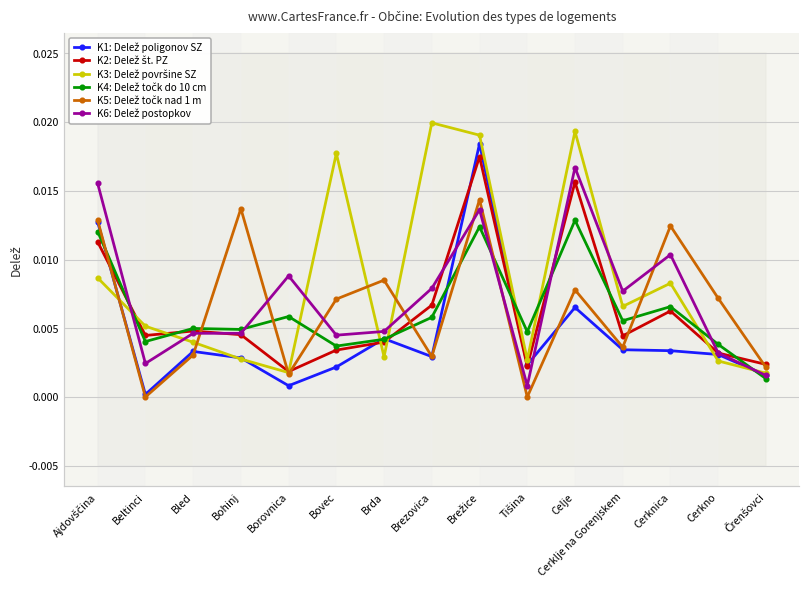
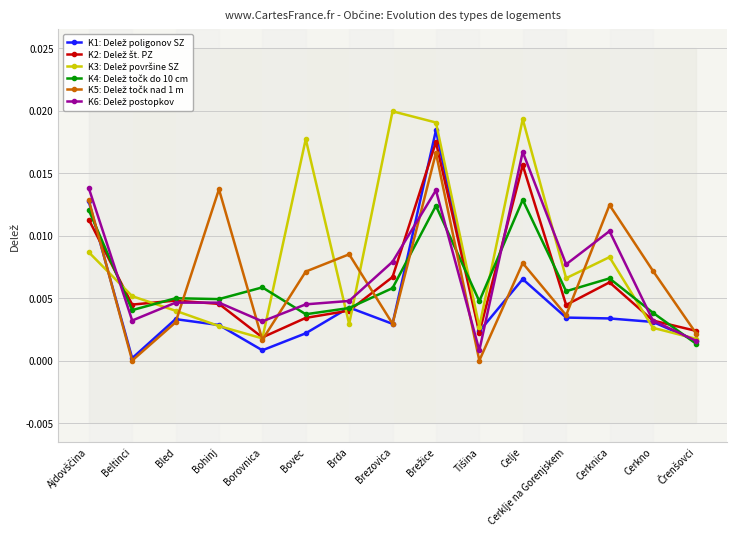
K6: Delež postopkov, Ajdovščina: 0.0155 -> 0.0138
K6: Delež postopkov, Beltinci: 0.0024 -> 0.0032
K6: Delež postopkov, Borovnica: 0.0088 -> 0.0031
K5: Delež točk nad 1 m, Brežice: 0.0144 -> 0.0166
